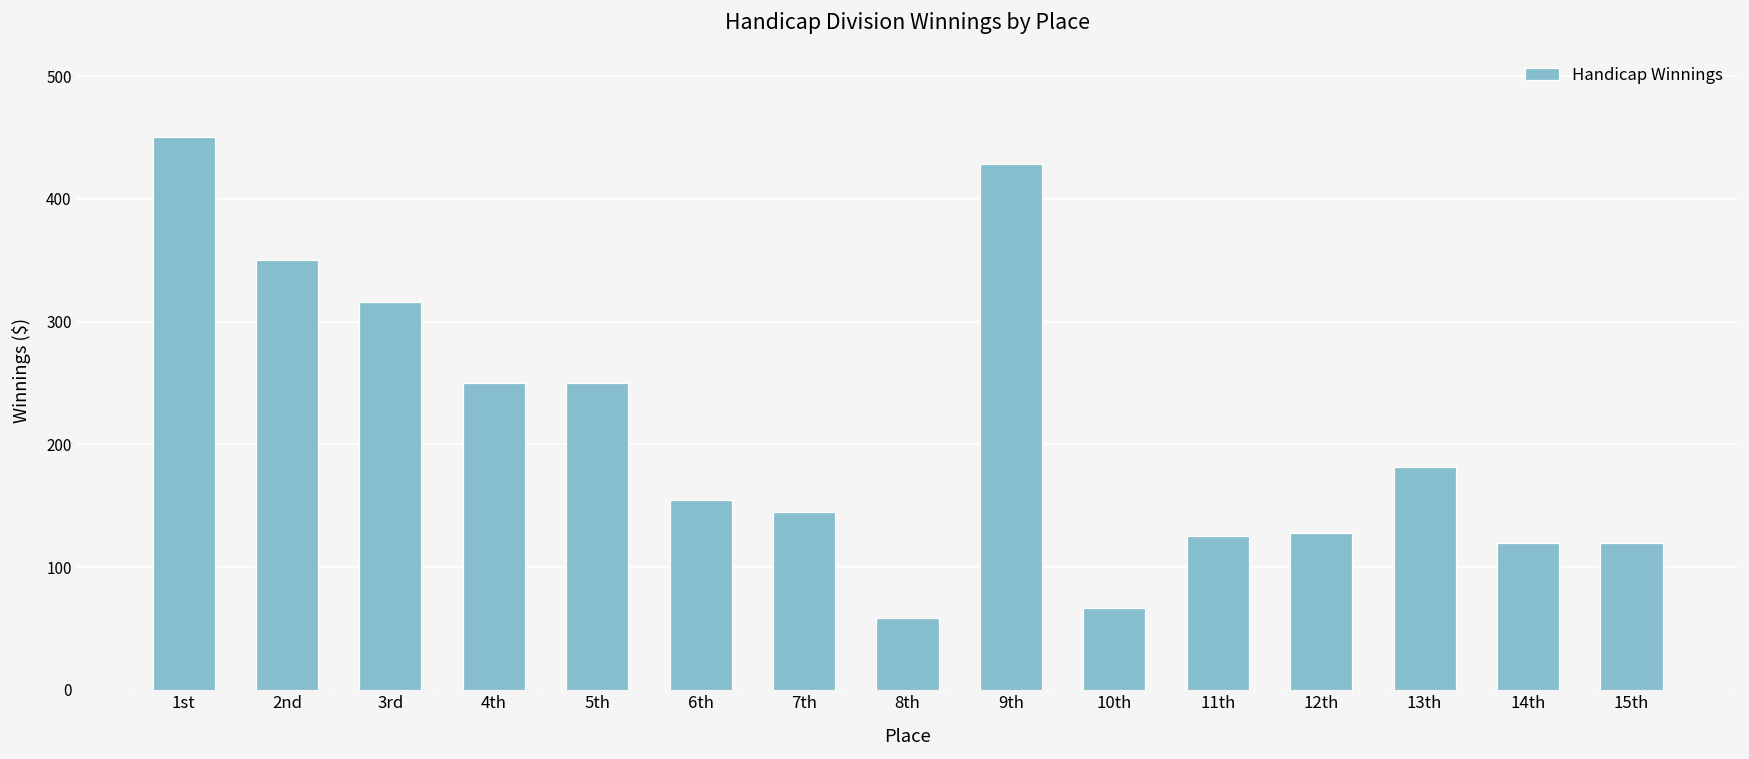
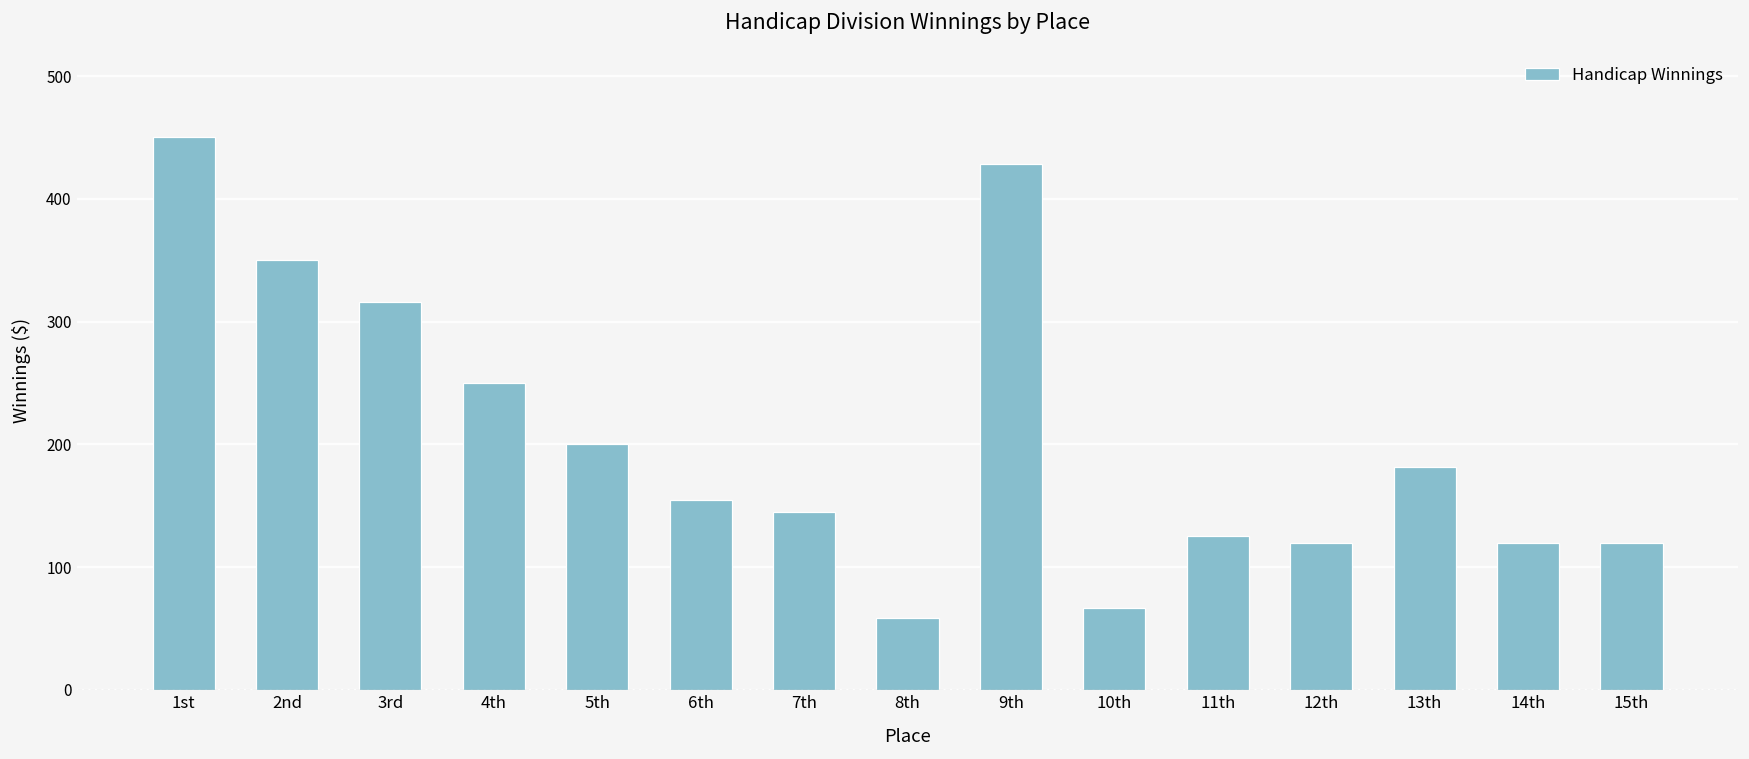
5th: 250 -> 200
12th: 128 -> 120
